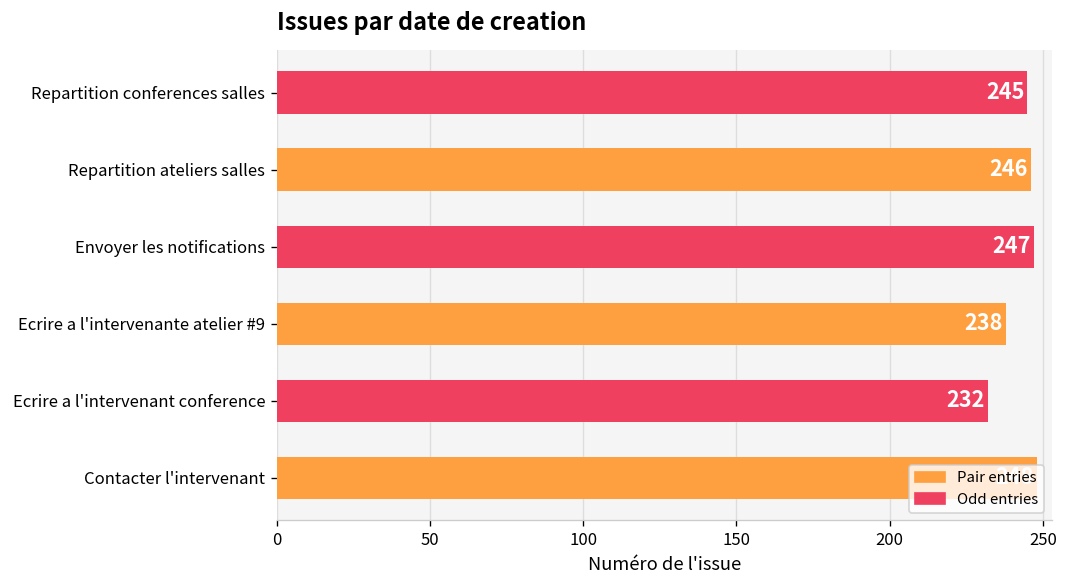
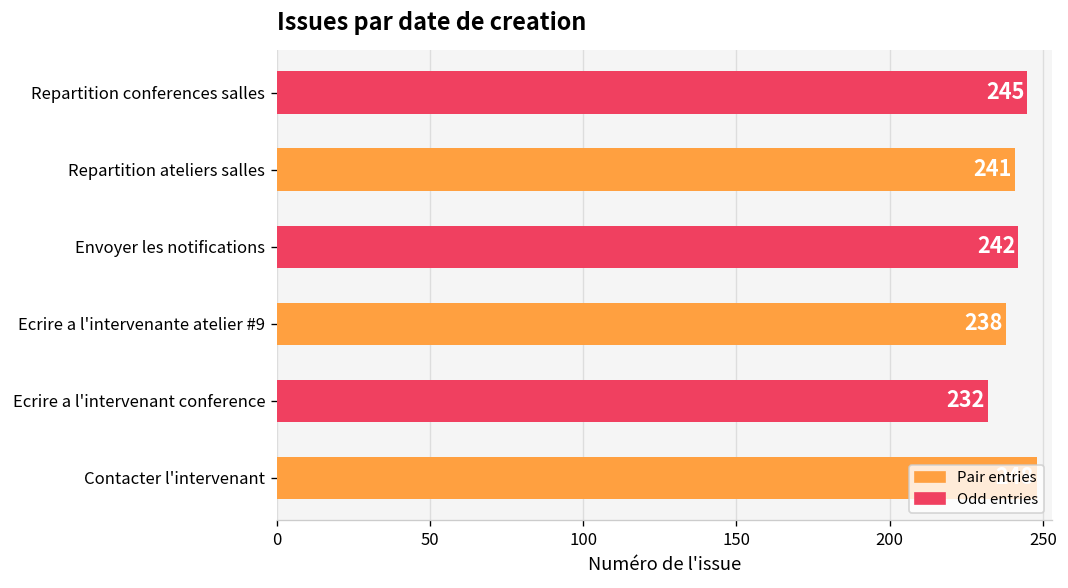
Repartition ateliers salles: 246 -> 241
Envoyer les notifications: 247 -> 242
